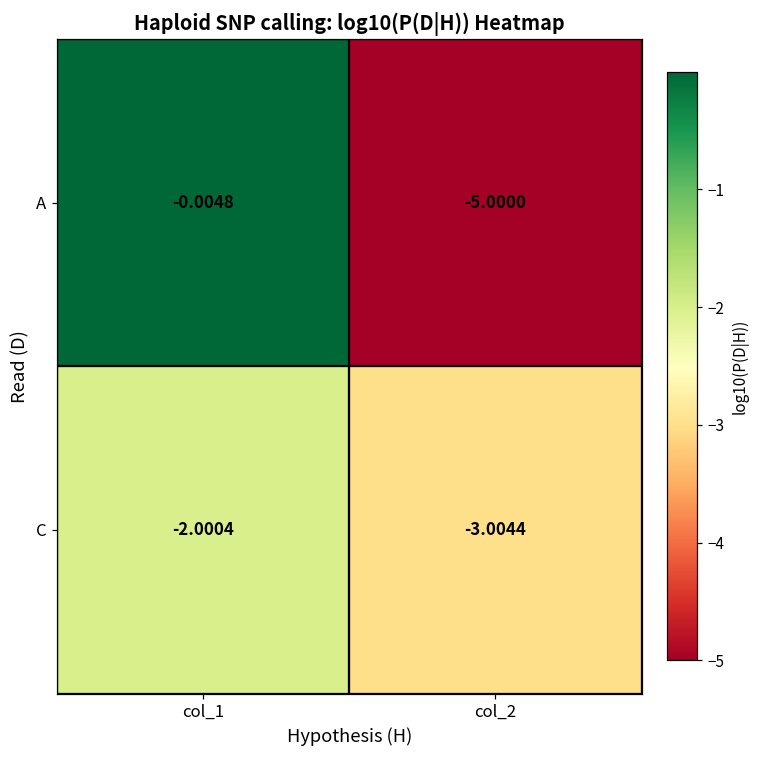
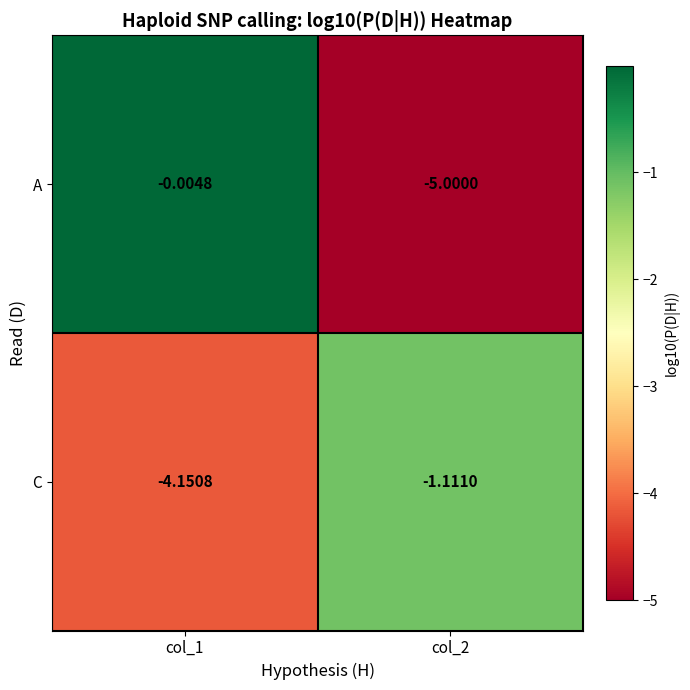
C, col_1: -2.0004 -> -4.1508
C, col_2: -3.0044 -> -1.1110
